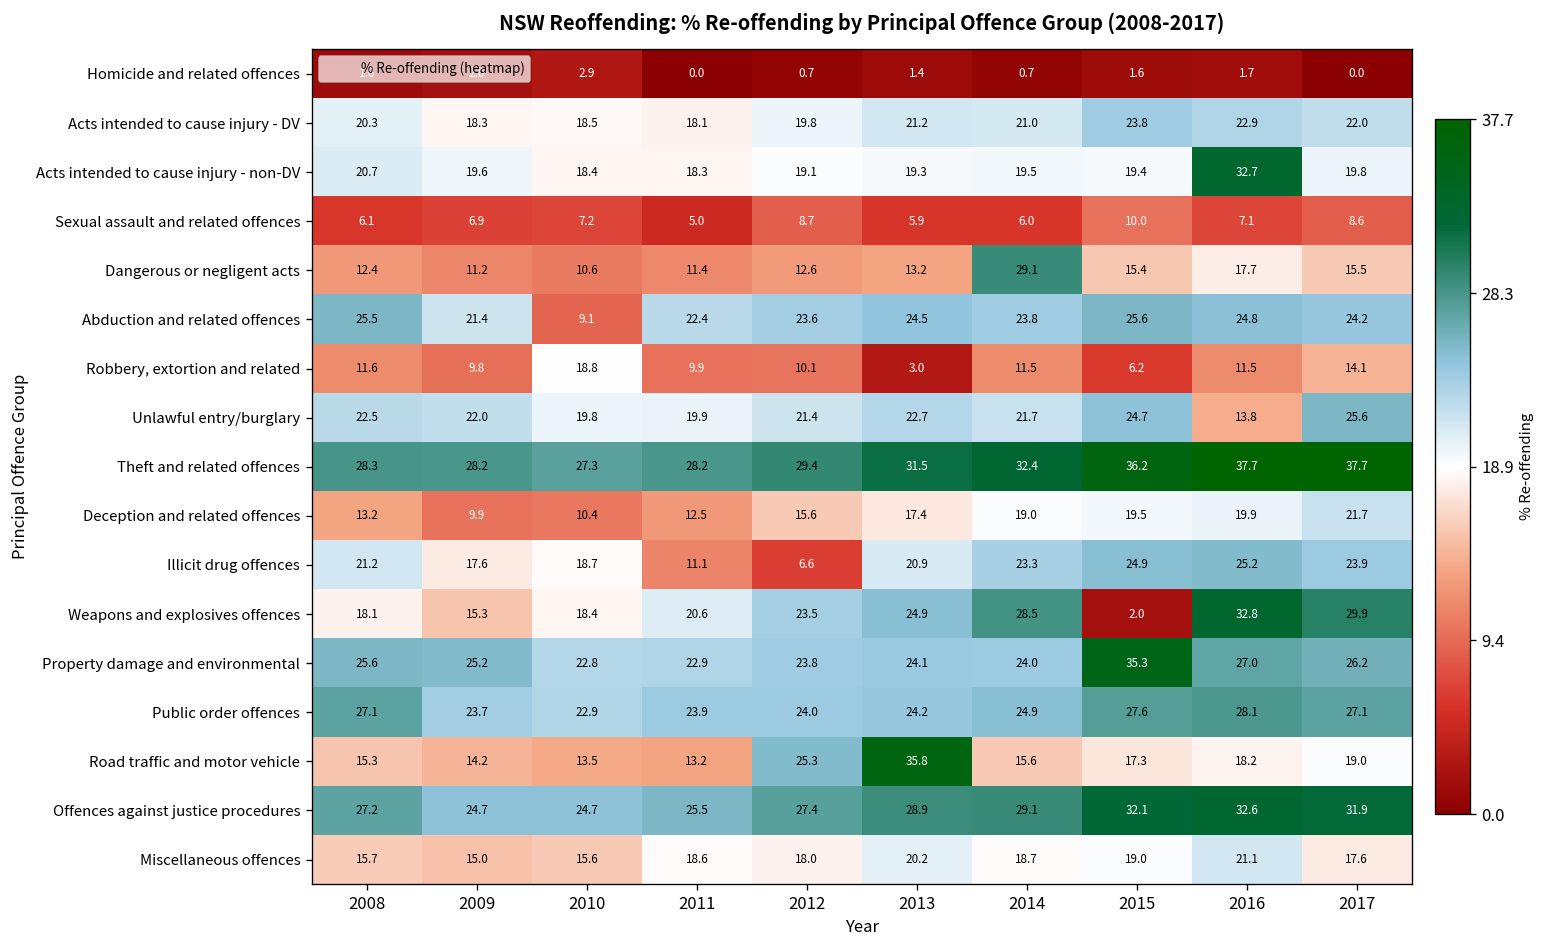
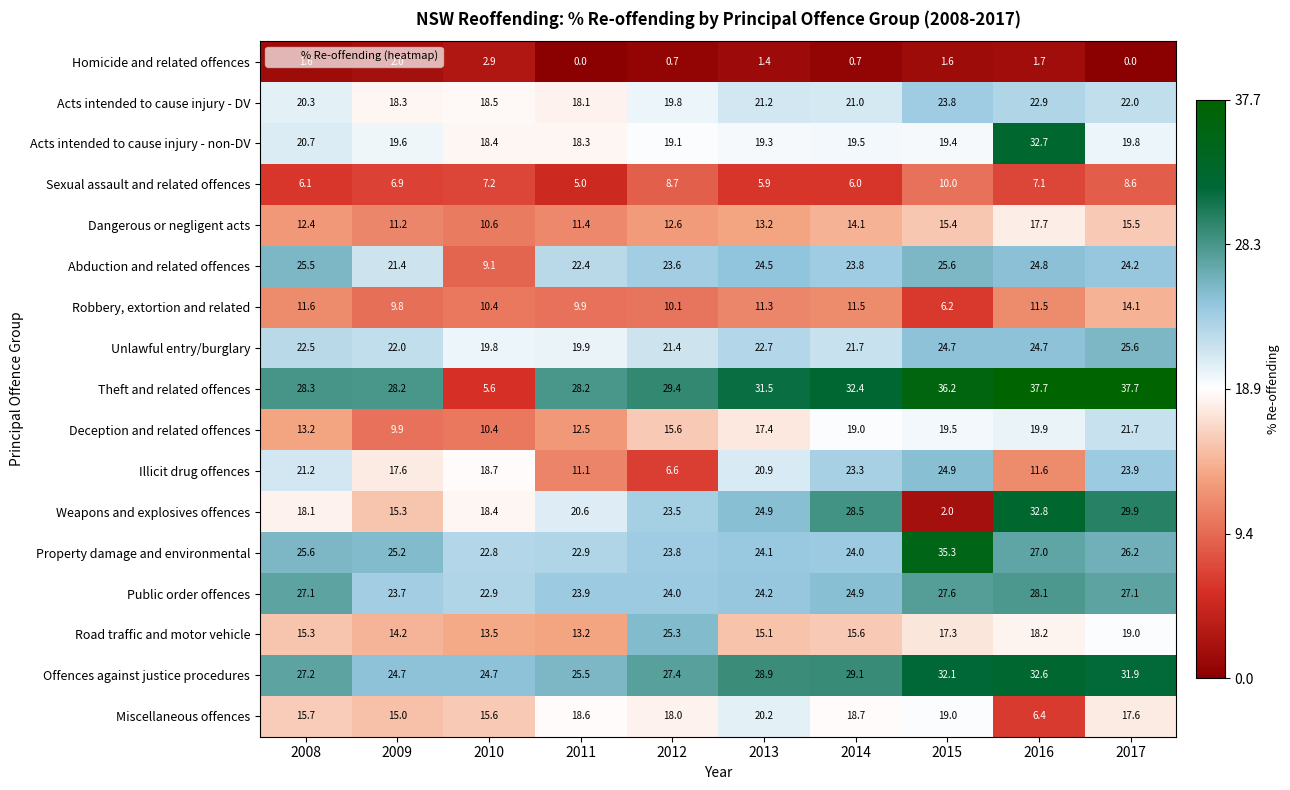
Dangerous or negligent acts, 2014: 29.1 -> 14.1
Robbery, extortion and related, 2010: 18.8 -> 10.4
Robbery, extortion and related, 2013: 3.0 -> 11.3
Unlawful entry/burglary, 2016: 13.8 -> 24.7
Theft and related offences, 2010: 27.3 -> 5.6
Illicit drug offences, 2016: 25.2 -> 11.6
Road traffic and motor vehicle, 2013: 35.8 -> 15.1
Miscellaneous offences, 2016: 21.1 -> 6.4
